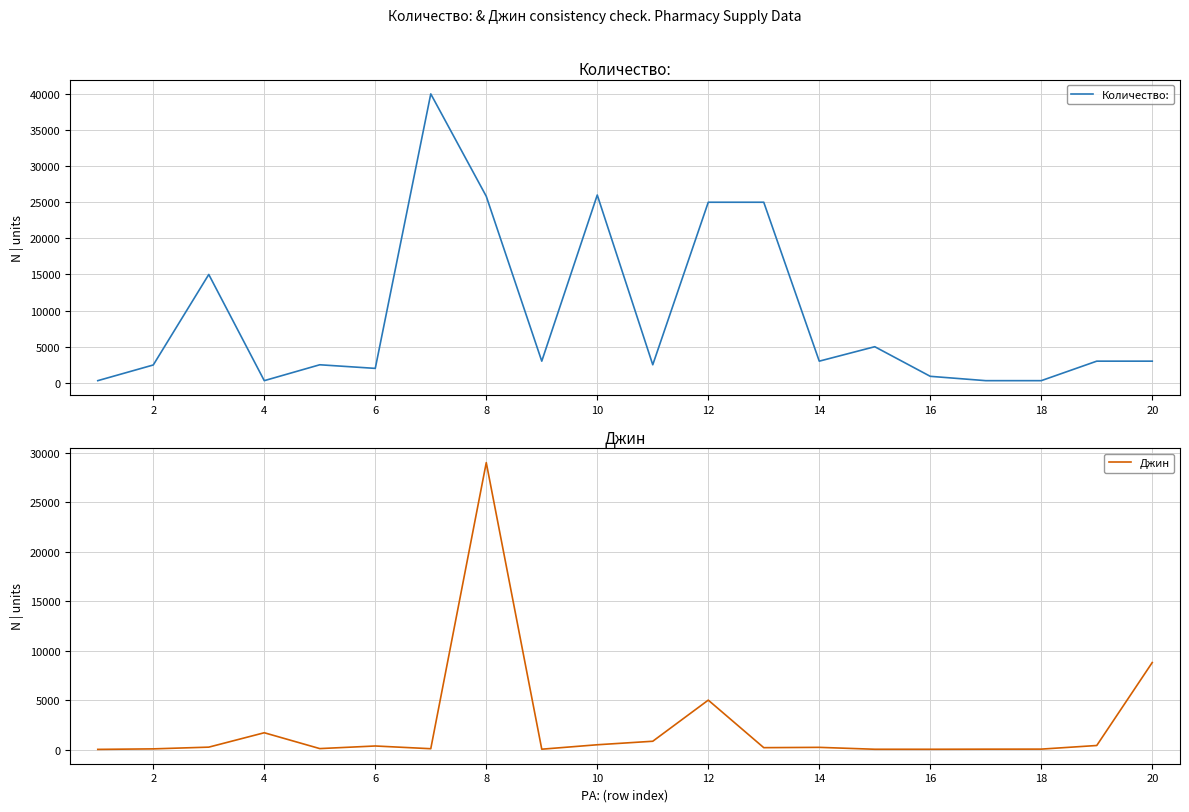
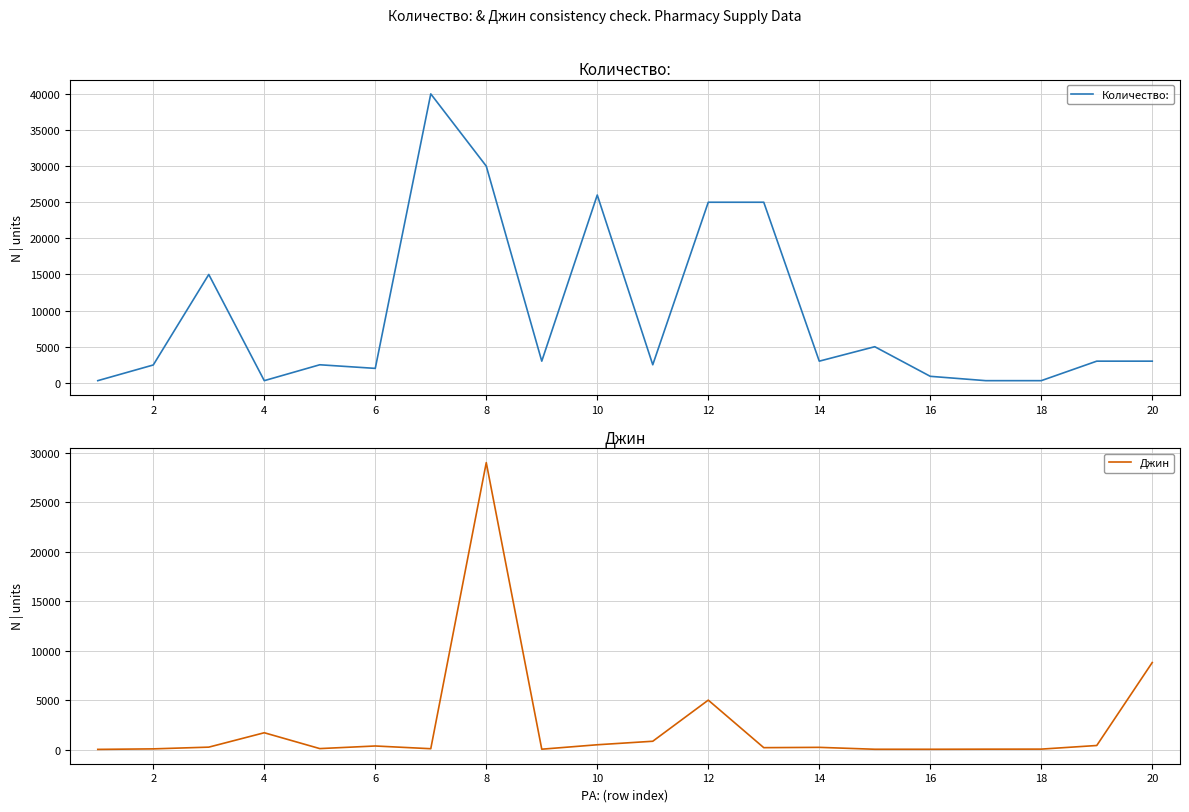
Количество:, 8: 26000 -> 30000
